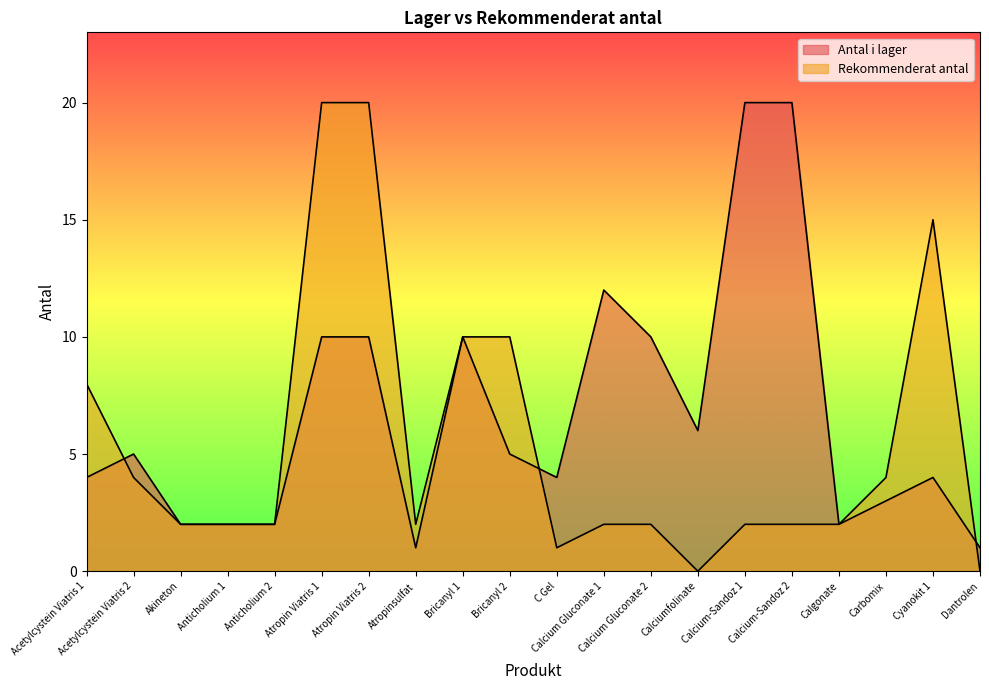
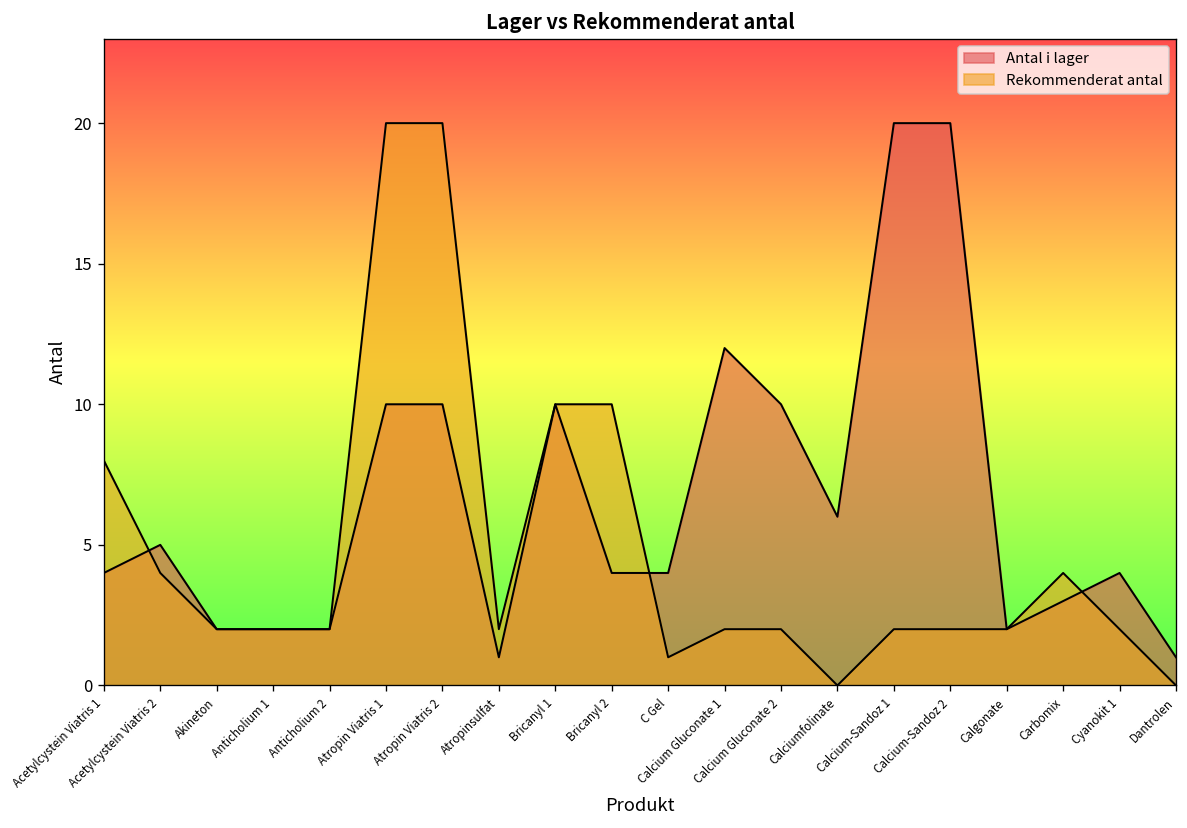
Antal i lager, Bricanyl 2: 5 -> 4
Rekommenderat antal, Cyanokit 1: 15 -> 2
